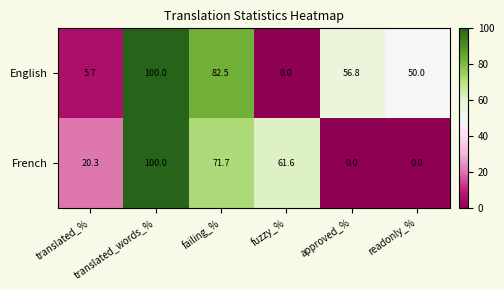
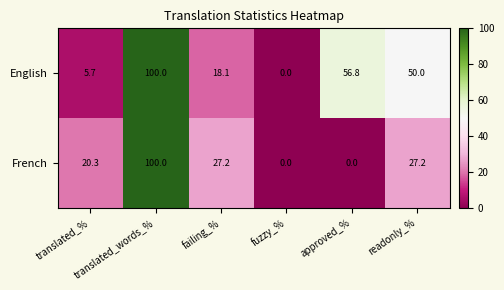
English, failing_%: 82.5 -> 18.1
French, failing_%: 71.7 -> 27.2
French, fuzzy_%: 61.6 -> 0.0
French, readonly_%: 0.0 -> 27.2
